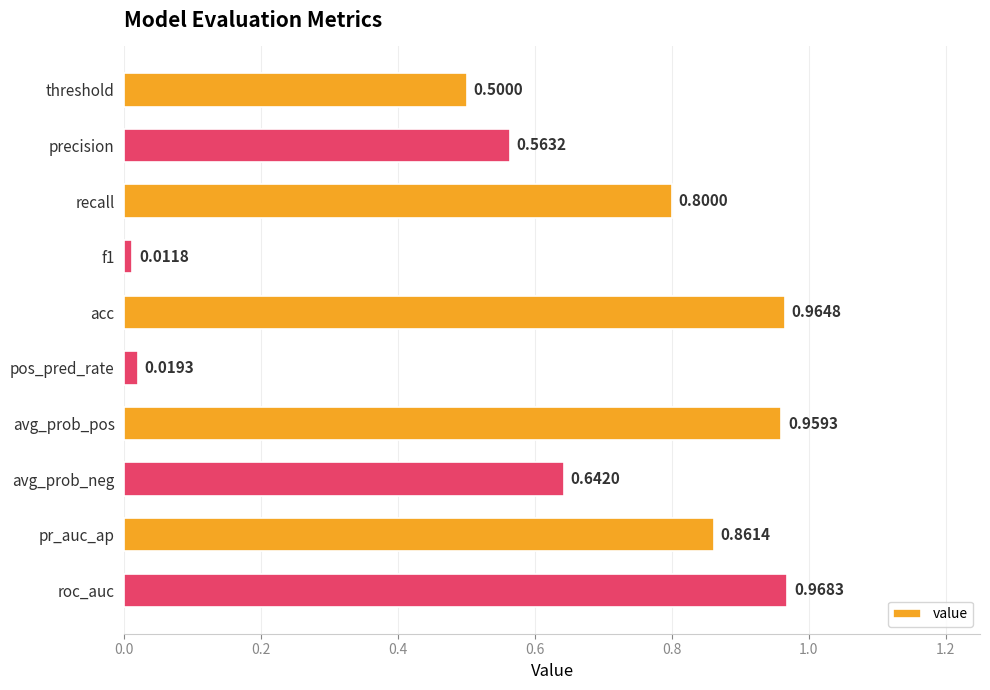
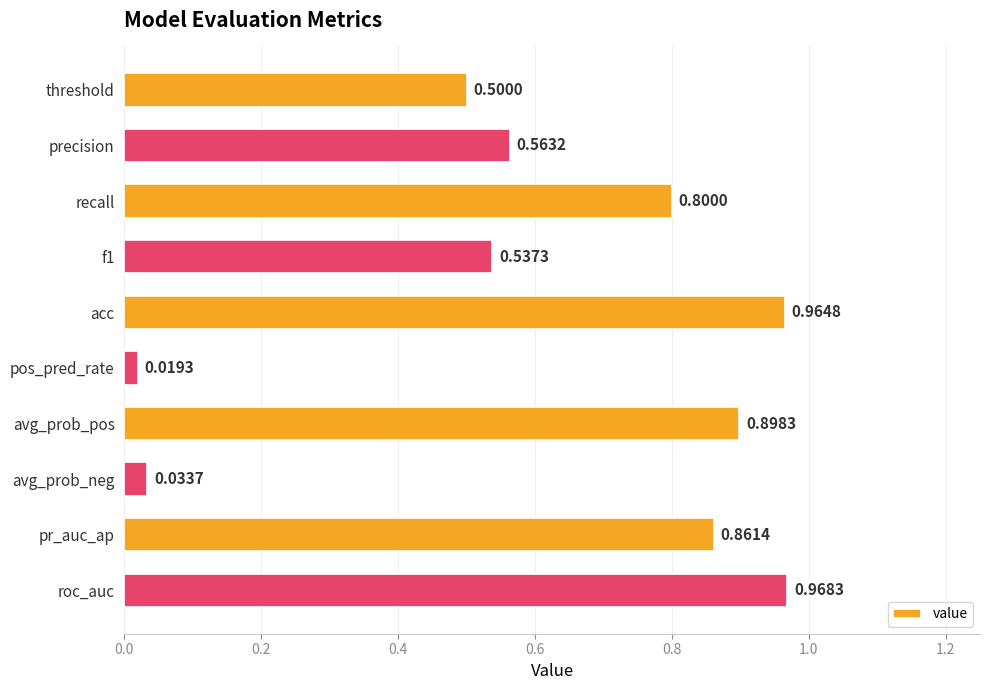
f1: 0.0118 -> 0.5373
avg_prob_pos: 0.9593 -> 0.8983
avg_prob_neg: 0.6420 -> 0.0337
